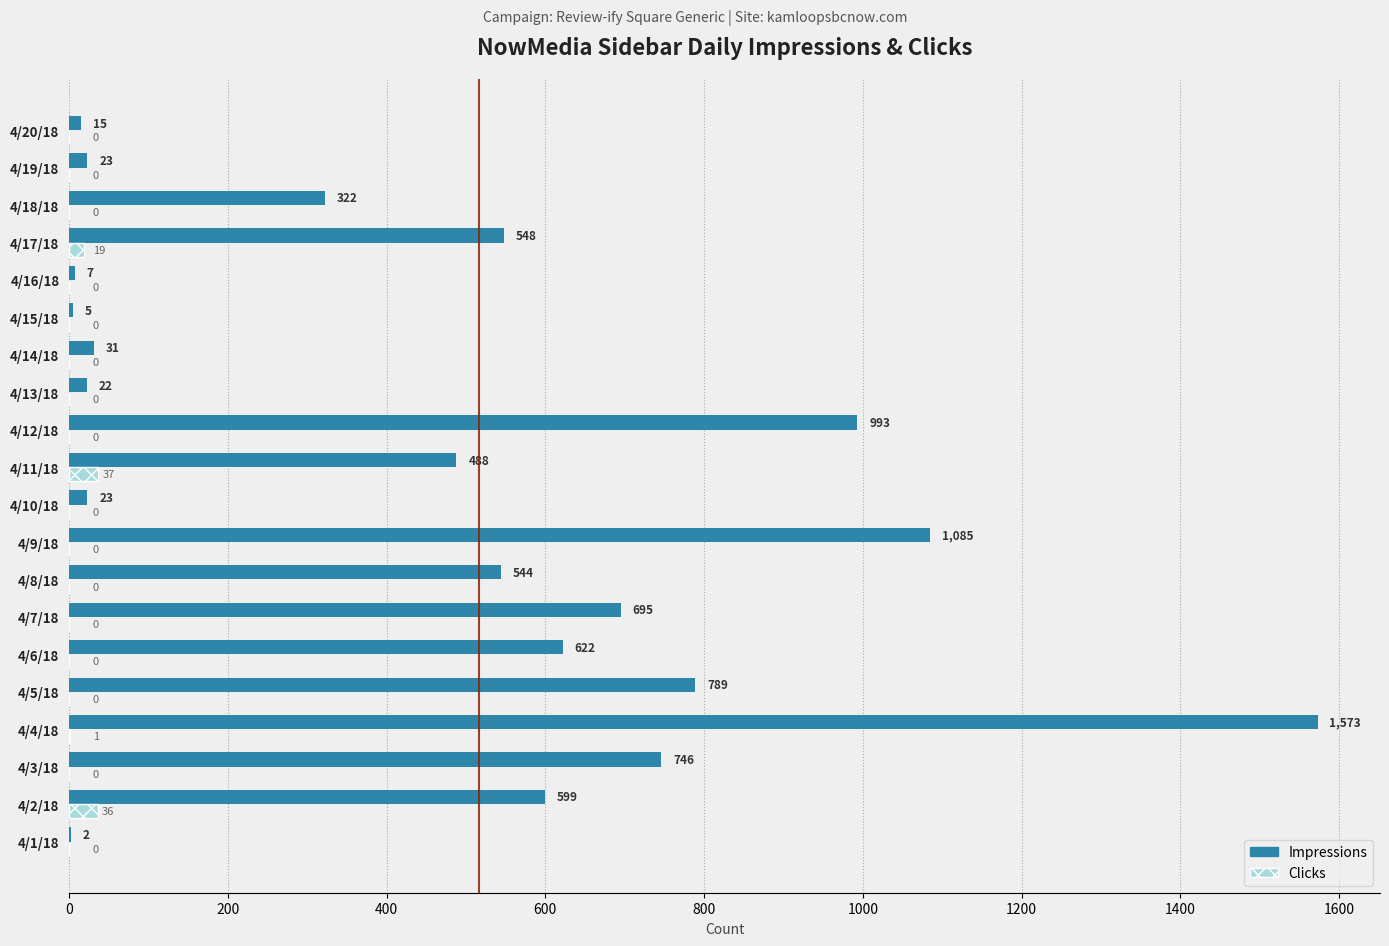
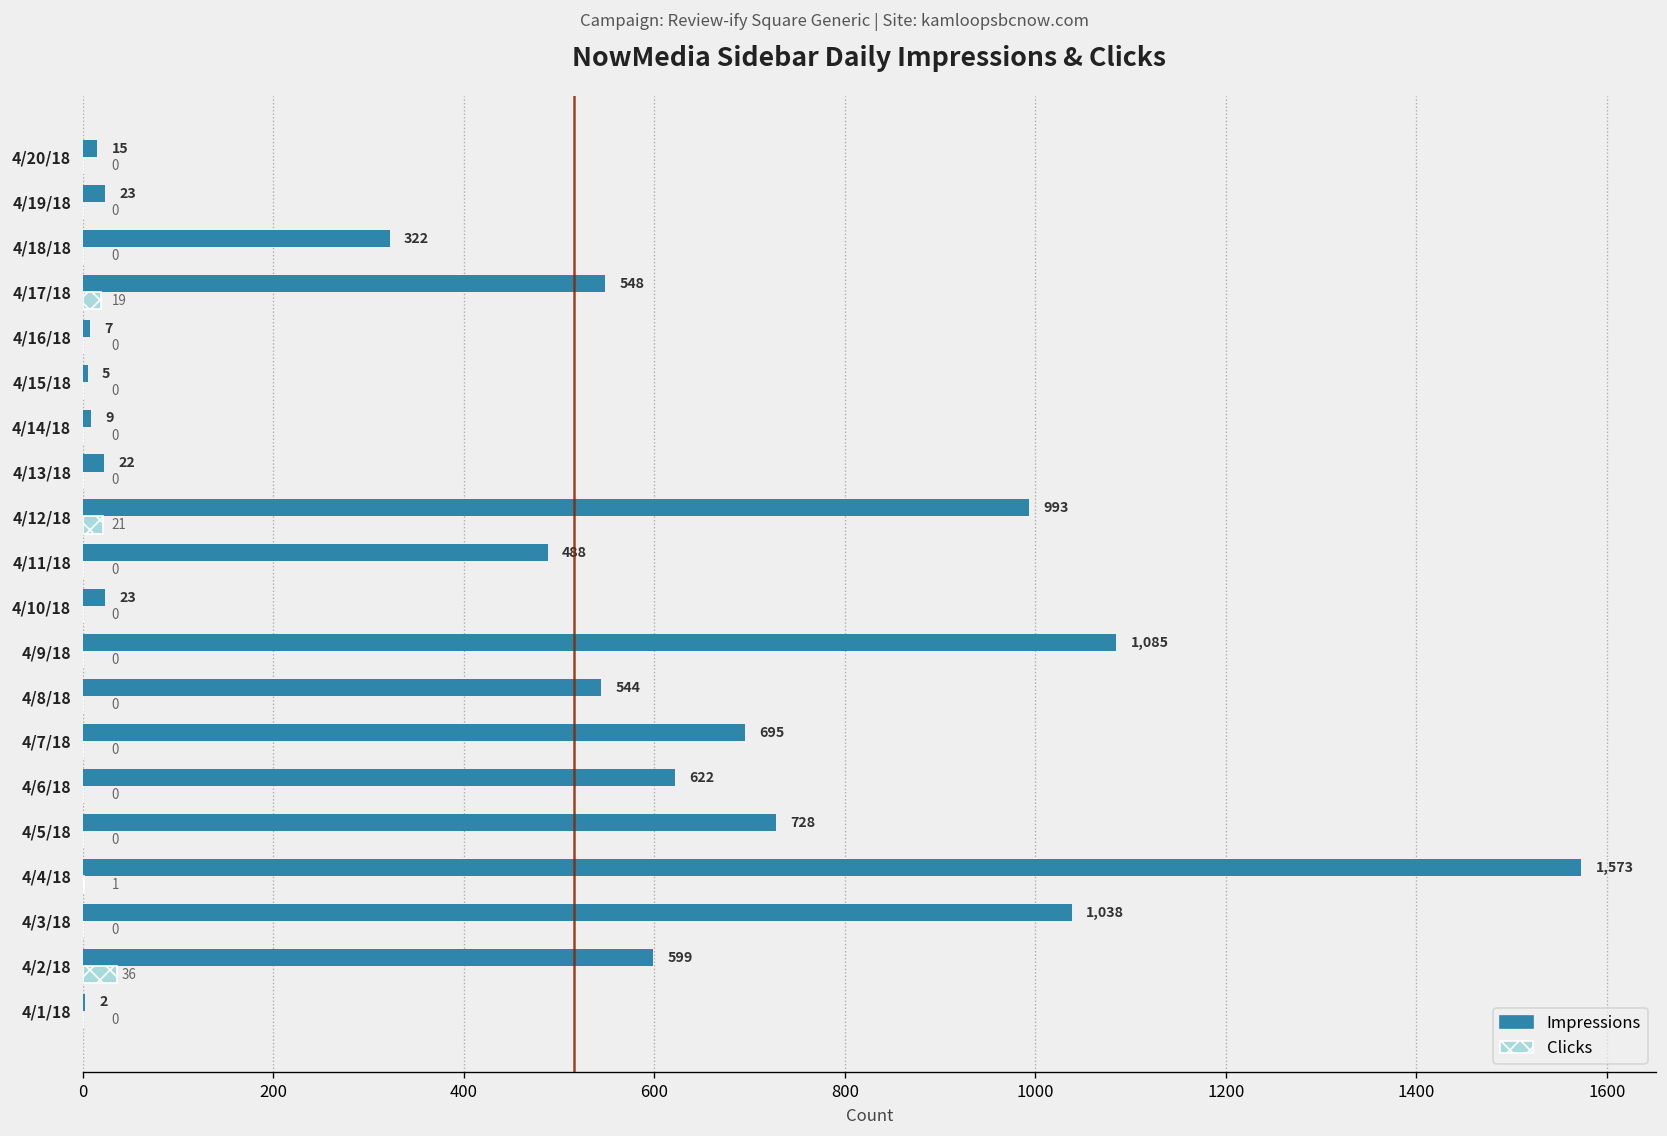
Impressions, 4/14/18: 31 -> 9
Clicks, 4/12/18: 0 -> 21
Clicks, 4/11/18: 37 -> 0
Impressions, 4/5/18: 789 -> 728
Impressions, 4/3/18: 746 -> 1,038
